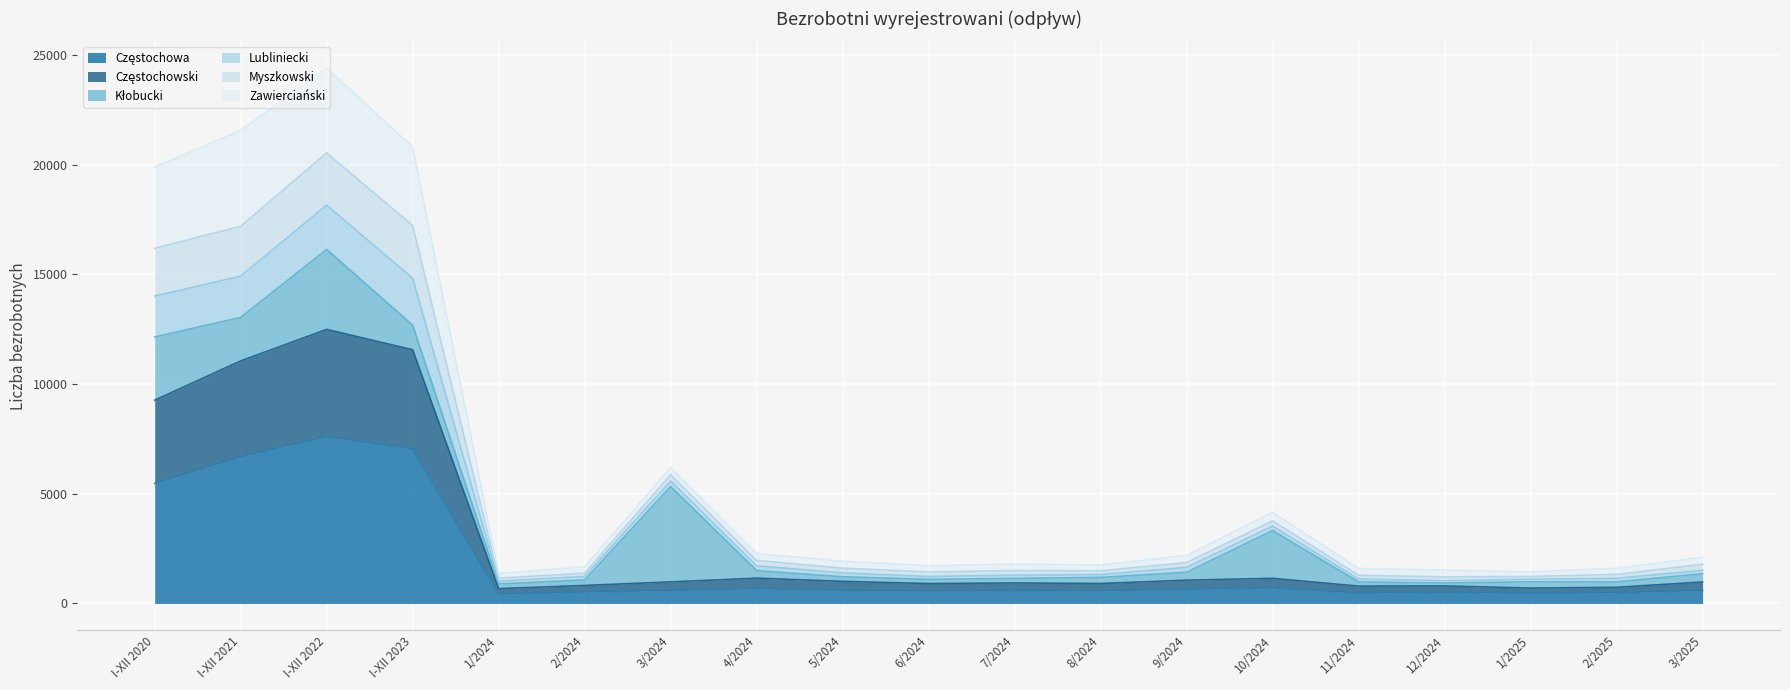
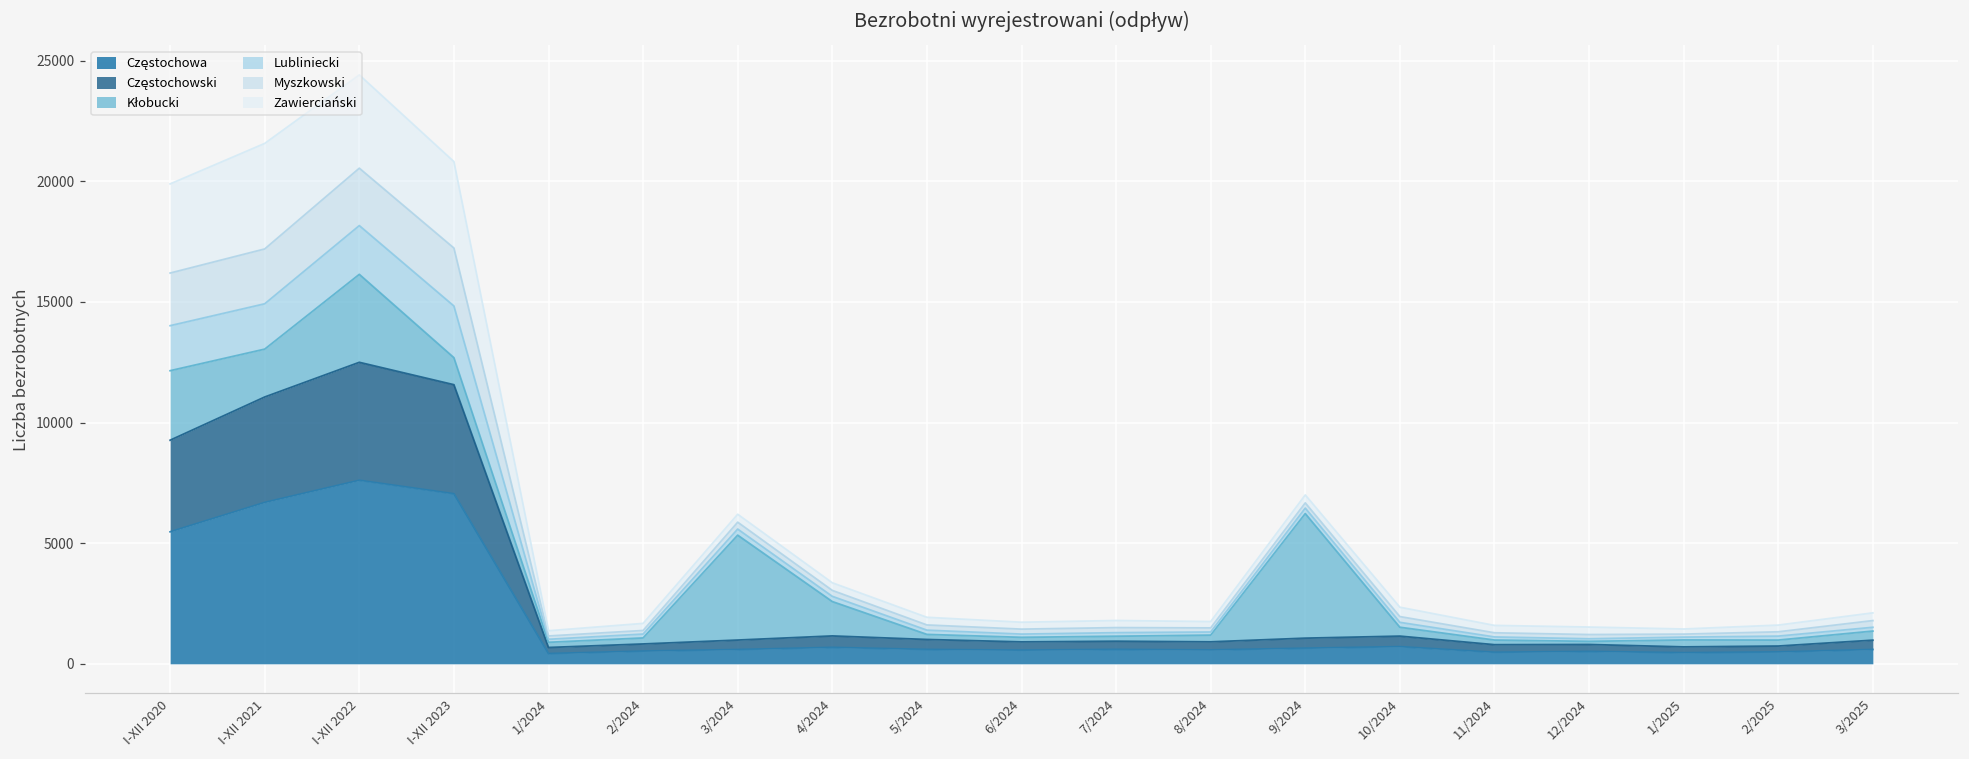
Kłobucki, 4/2024: 300 -> 1400
Kłobucki, 9/2024: 400 -> 5200
Kłobucki, 10/2024: 2200 -> 400
